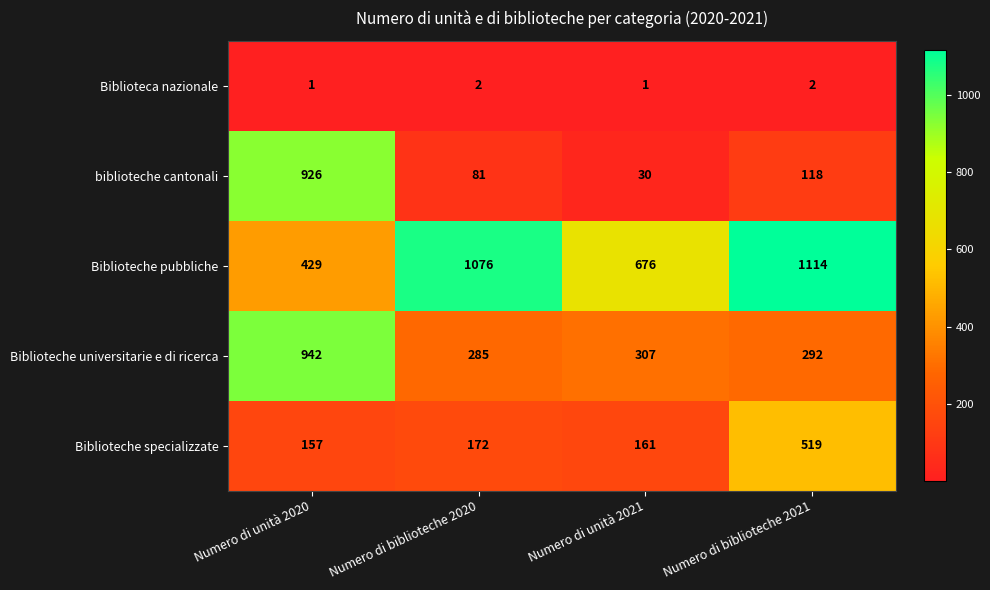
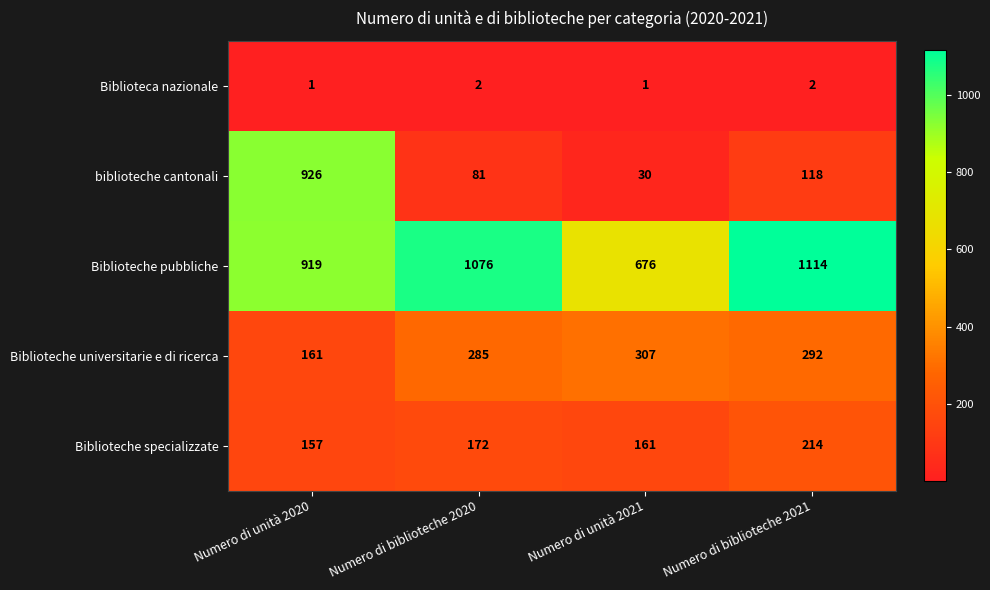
Biblioteche pubbliche, Numero di unità 2020: 429 -> 919
Biblioteche universitarie e di ricerca, Numero di unità 2020: 942 -> 161
Biblioteche specializzate, Numero di biblioteche 2021: 519 -> 214
